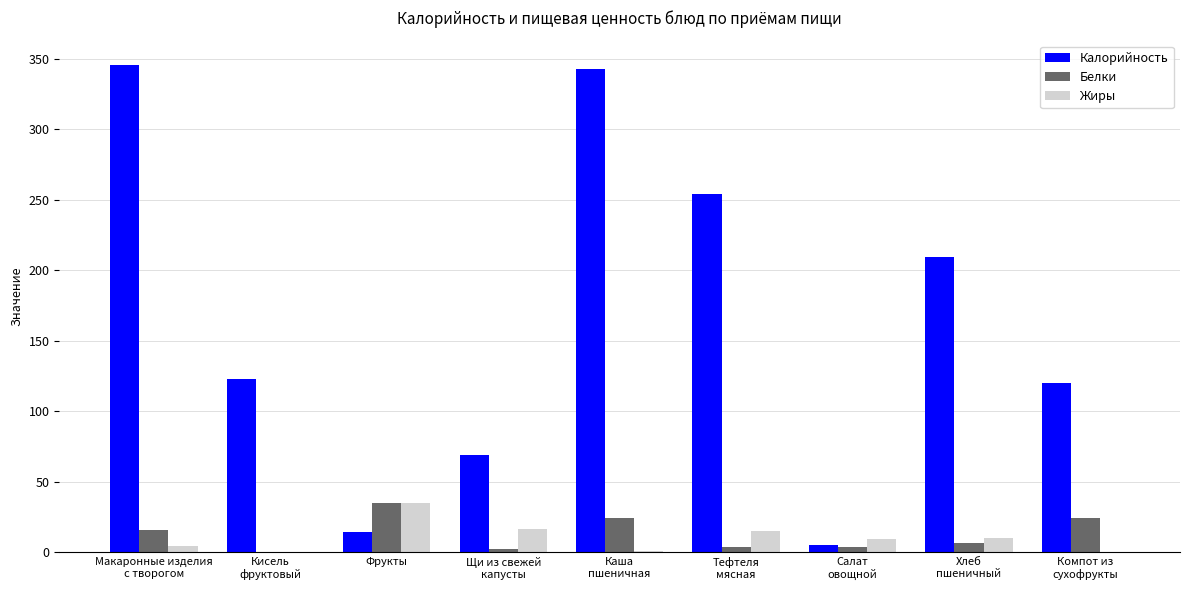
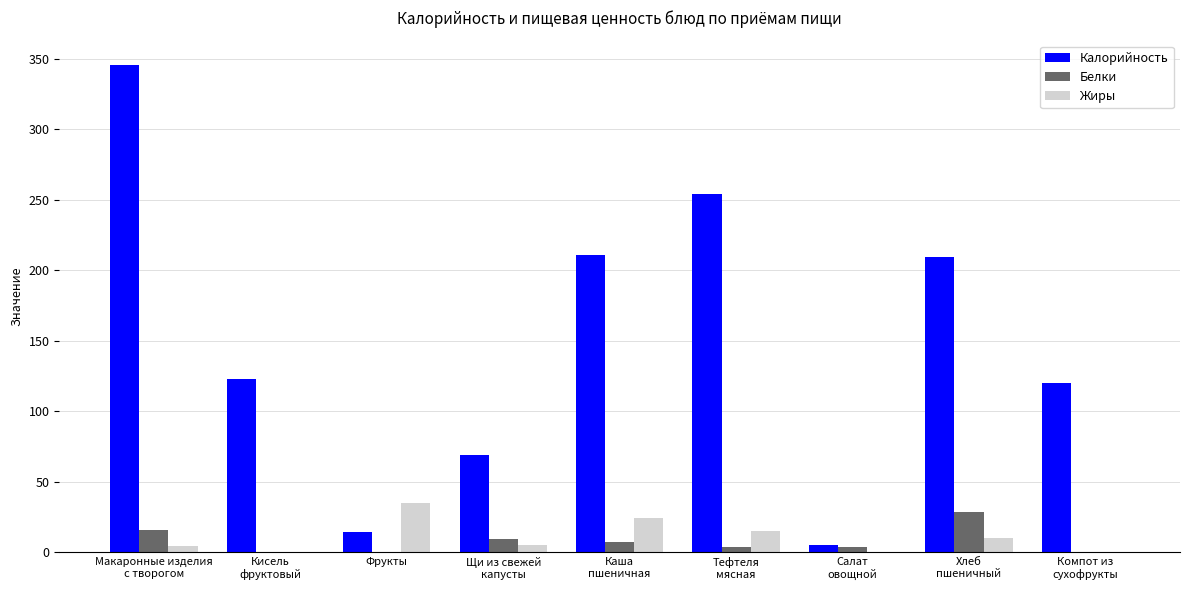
Белки, Фрукты: 35 -> 0
Белки, Щи из свежей капусты: 2 -> 10
Жиры, Щи из свежей капусты: 16 -> 5
Калорийность, Каша пшеничная: 342 -> 211
Белки, Каша пшеничная: 24 -> 8
Жиры, Каша пшеничная: 1 -> 25
Жиры, Салат овощной: 9 -> 0
Белки, Хлеб пшеничный: 6 -> 29
Белки, Компот из сухофрукты: 25 -> 0
